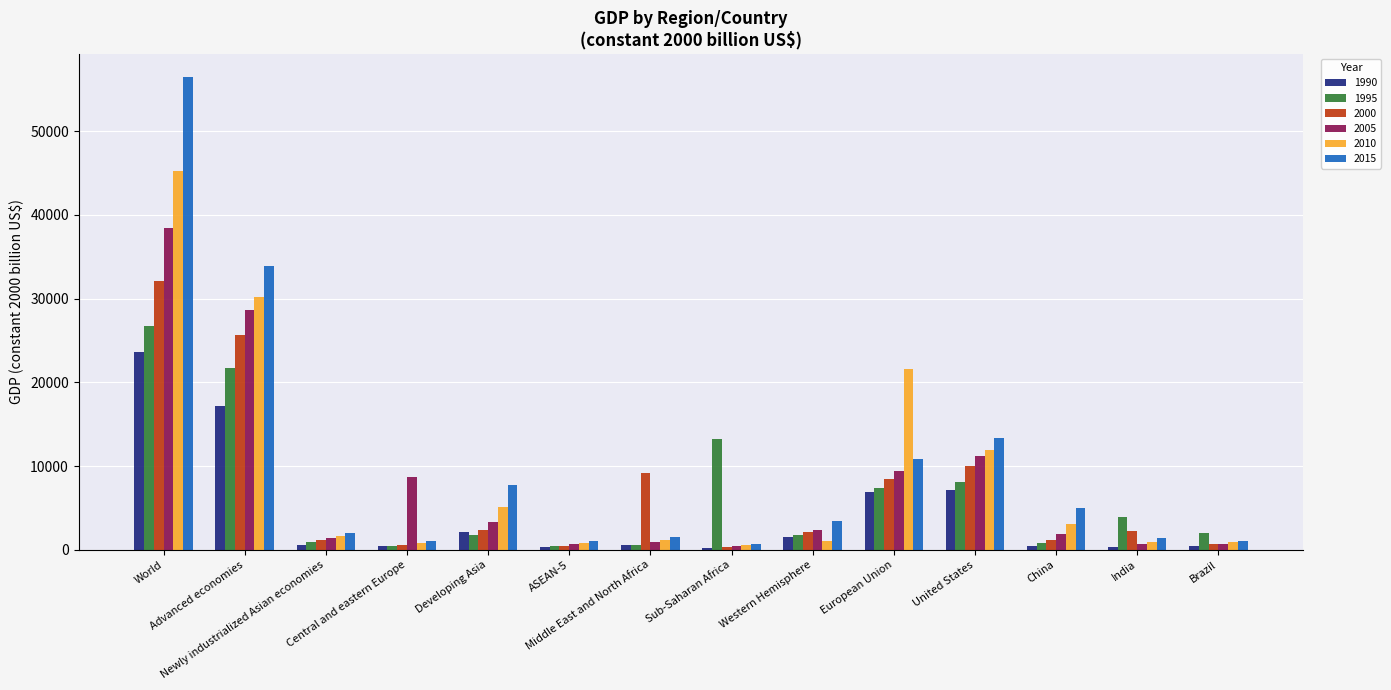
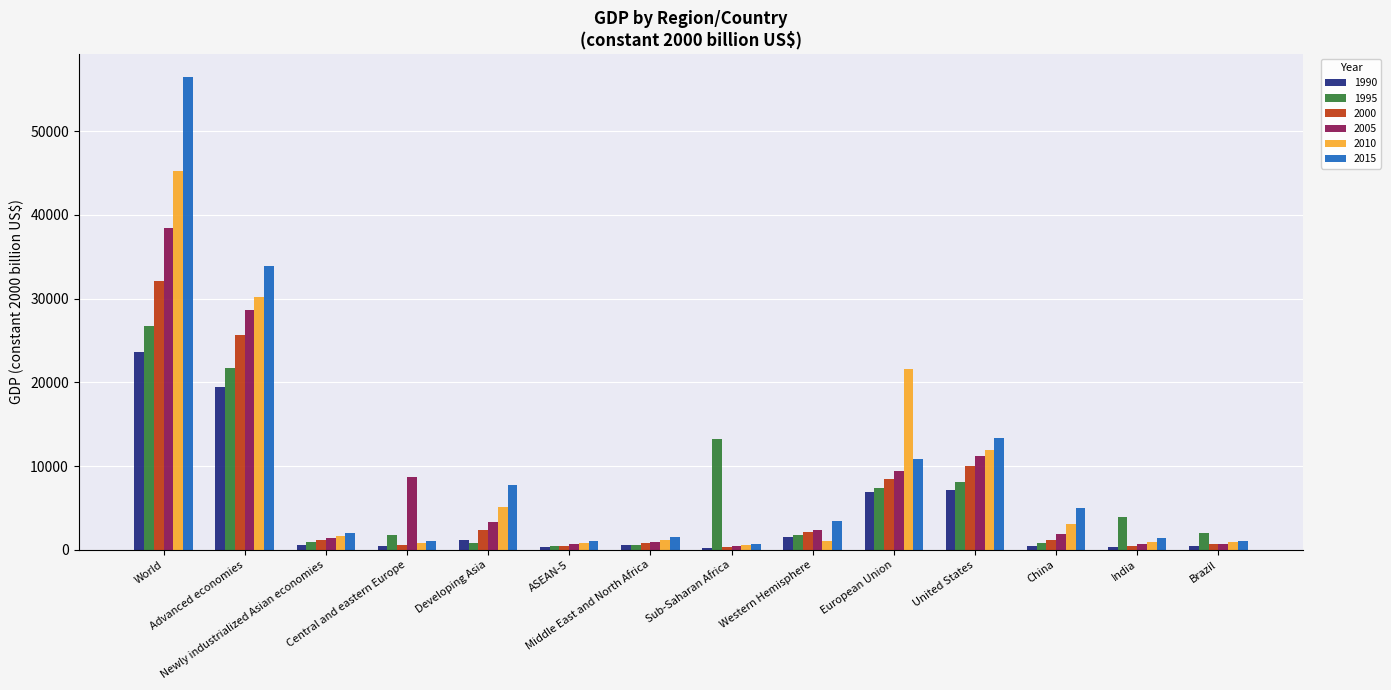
1990, Advanced economies: 17000 -> 19000
1995, Central and eastern Europe: 1000 -> 2000
1990, Developing Asia: 2000 -> 1000
1995, Developing Asia: 2000 -> 1000
2000, Middle East and North Africa: 9000 -> 1000
2000, India: 2000 -> 0
